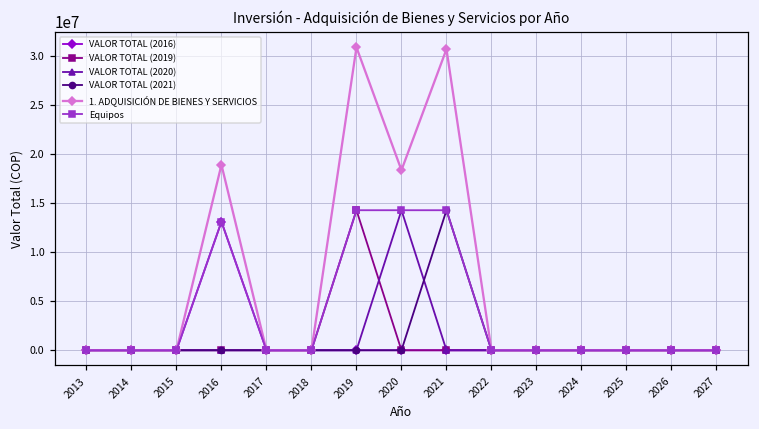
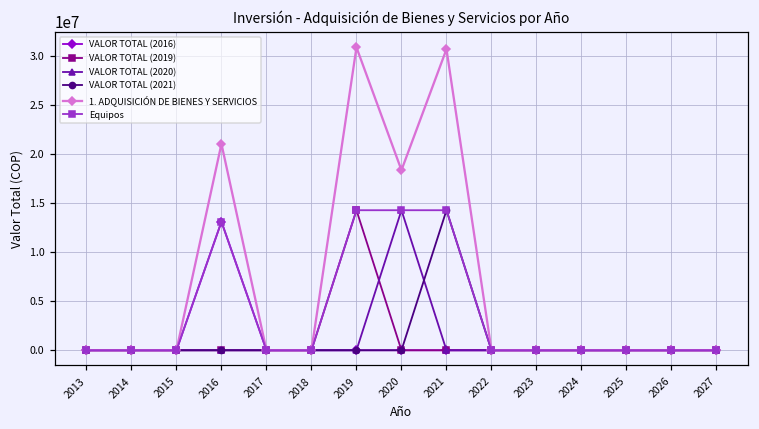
1. ADQUISICIÓN DE BIENES Y SERVICIOS, 2016: 19000000 -> 21000000
